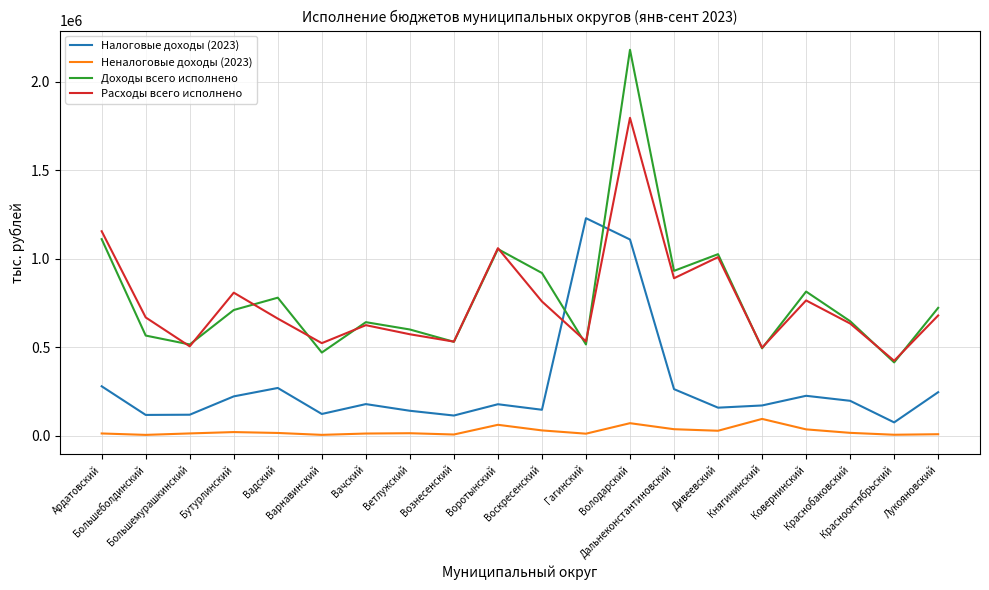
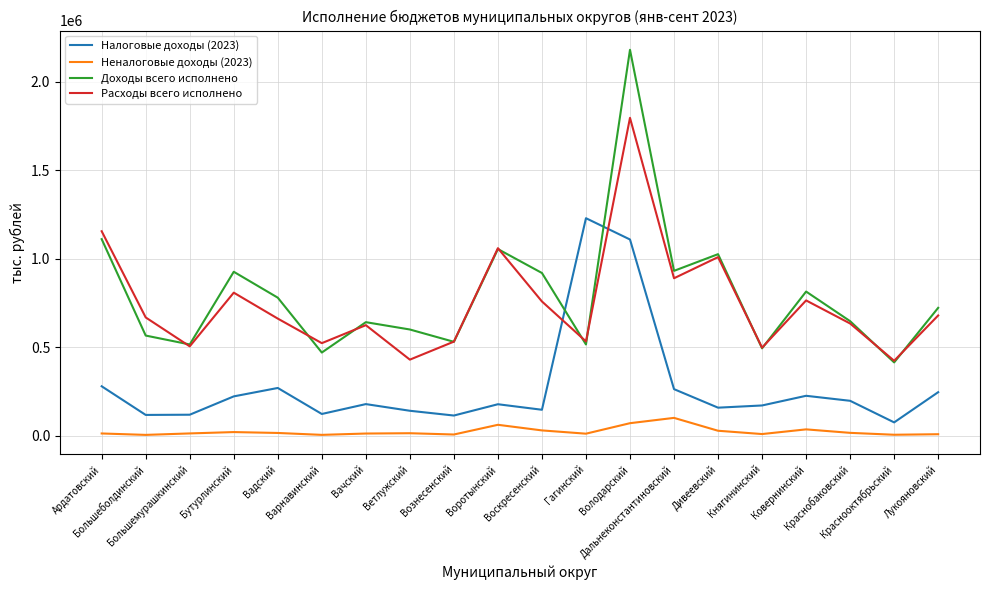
Доходы всего исполнено, Бутурлинский: 710000 -> 930000
Расходы всего исполнено, Ветлужский: 570000 -> 430000
Неналоговые доходы (2023), Дальнеконстантиновский: 40000 -> 100000
Неналоговые доходы (2023), Княгининский: 90000 -> 10000
